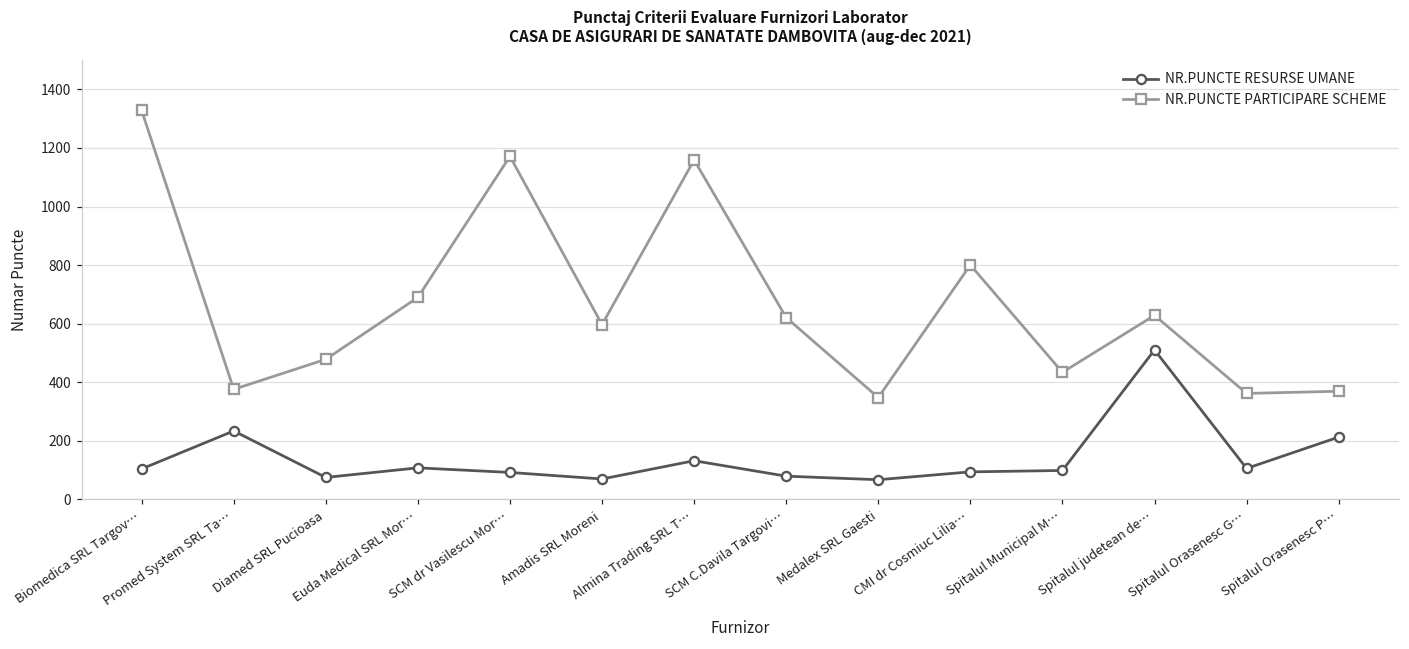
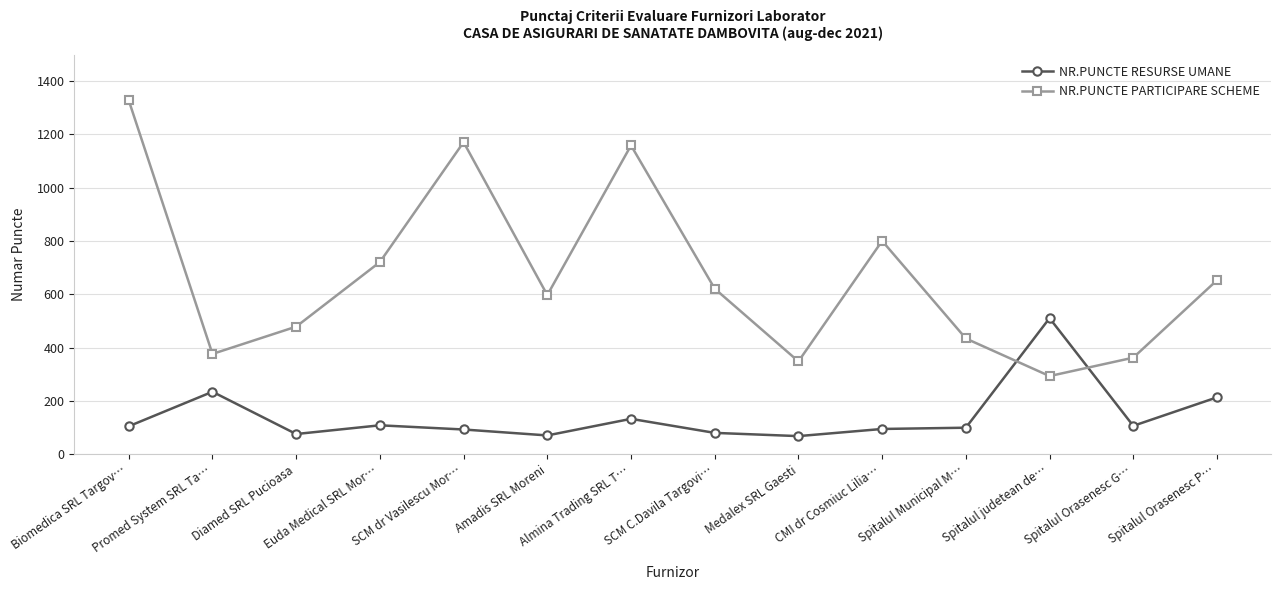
NR.PUNCTE PARTICIPARE SCHEME, Euda Medical SRL Mor…: 690 -> 720
NR.PUNCTE PARTICIPARE SCHEME, Spitalul judetean de…: 630 -> 290
NR.PUNCTE PARTICIPARE SCHEME, Spitalul Orasenesc P…: 370 -> 650
